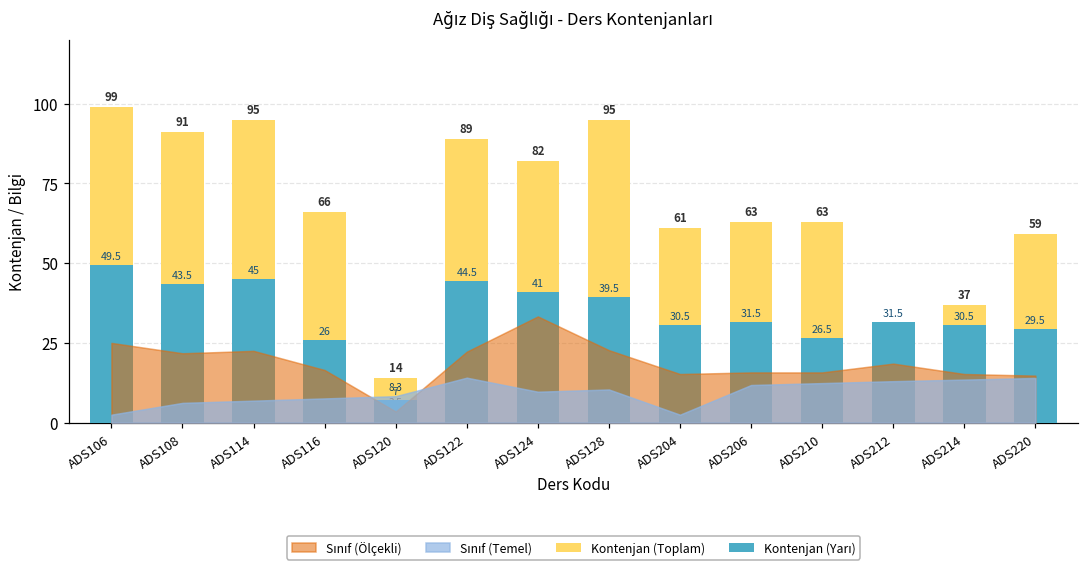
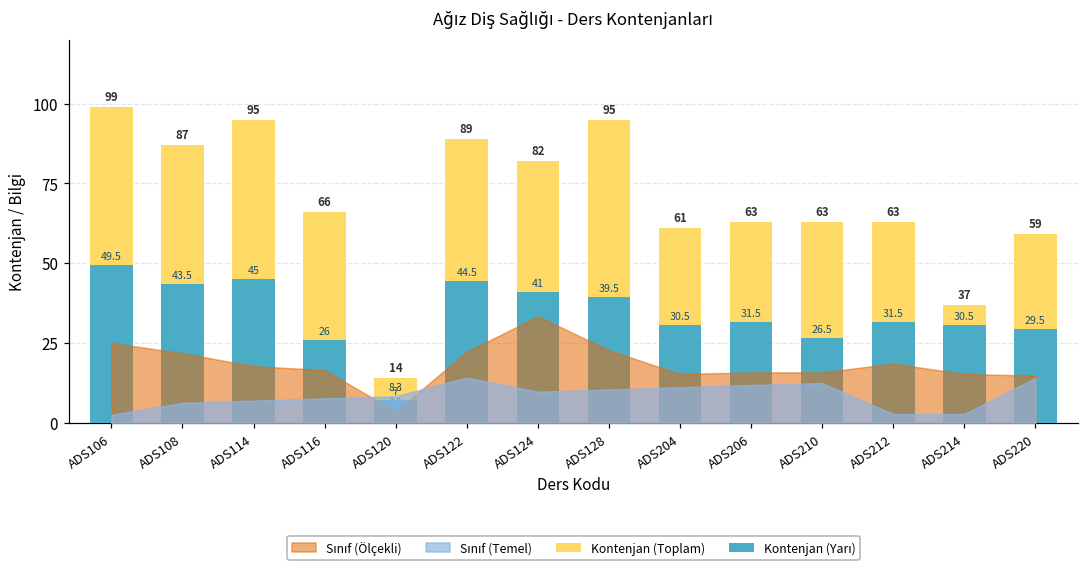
Kontenjan (Toplam), ADS108: 91 -> 87
Sınıf (Ölçekli), ADS114: 23 -> 18
Sınıf (Temel), ADS204: 3 -> 11
Kontenjan (Toplam), ADS212: 8 -> 63
Sınıf (Temel), ADS212: 13 -> 3
Sınıf (Temel), ADS214: 14 -> 3
